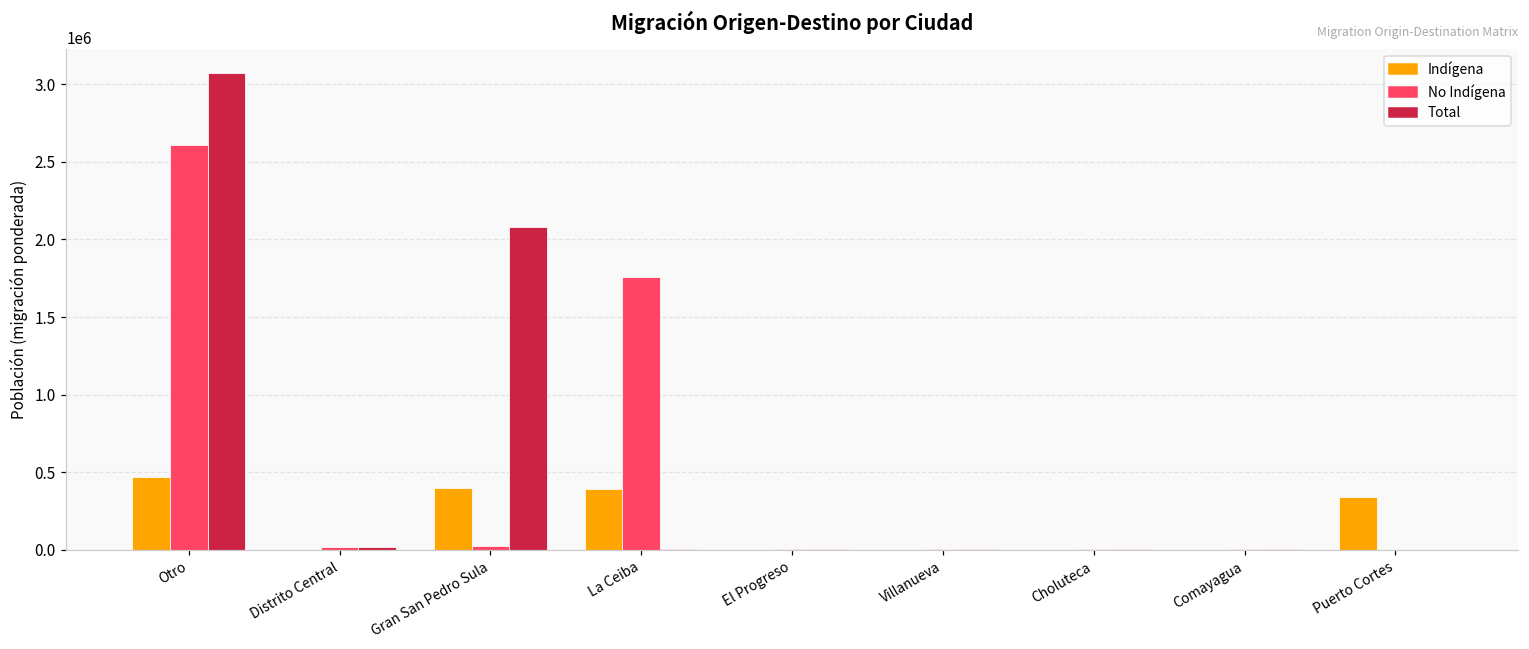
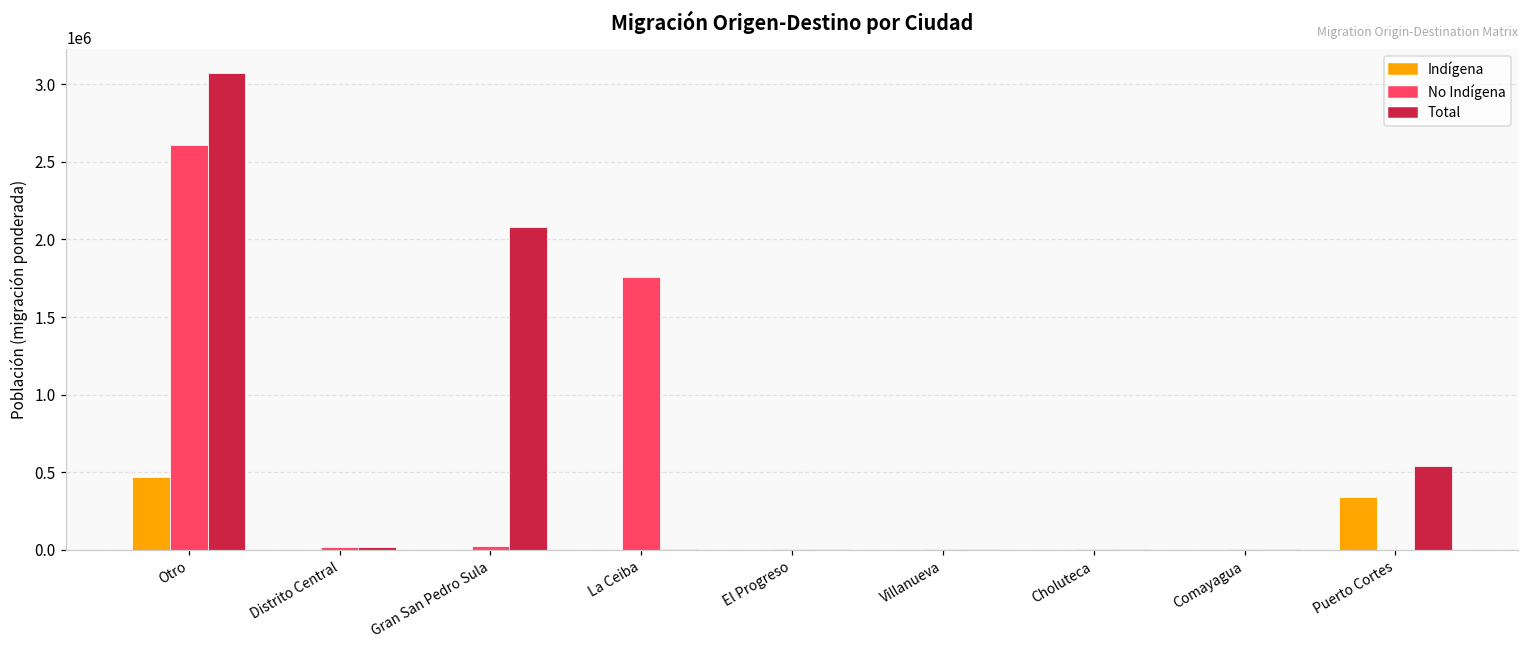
Indígena, Gran San Pedro Sula: 400000 -> 0
Indígena, La Ceiba: 390000 -> 0
Total, Puerto Cortes: 0 -> 540000
